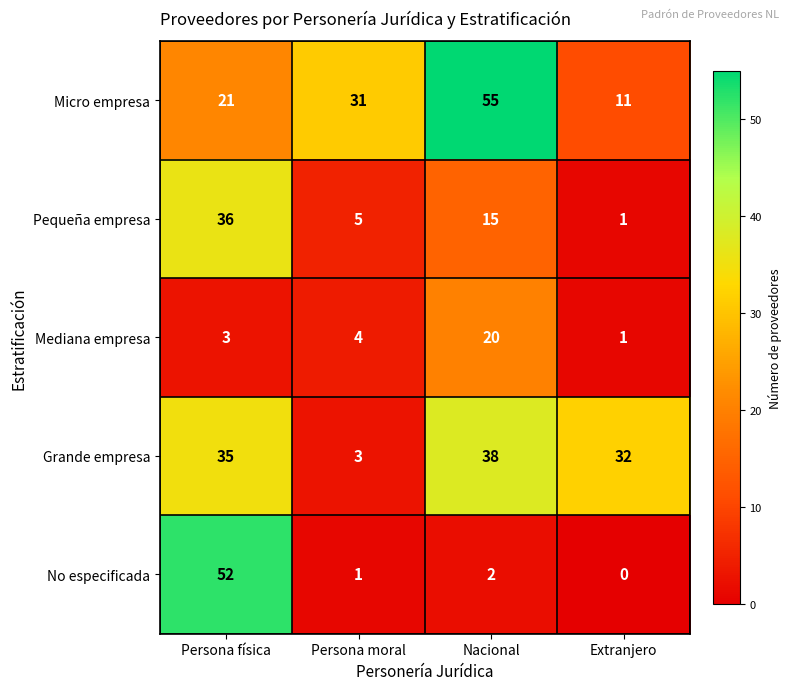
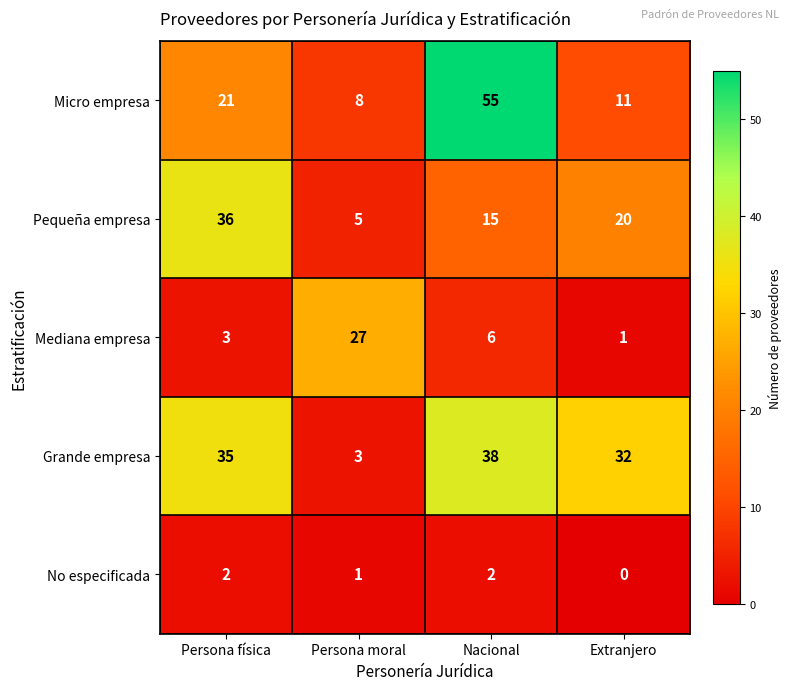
Micro empresa, Persona moral: 31 -> 8
Pequeña empresa, Extranjero: 1 -> 20
Mediana empresa, Persona moral: 4 -> 27
Mediana empresa, Nacional: 20 -> 6
No especificada, Persona física: 52 -> 2
